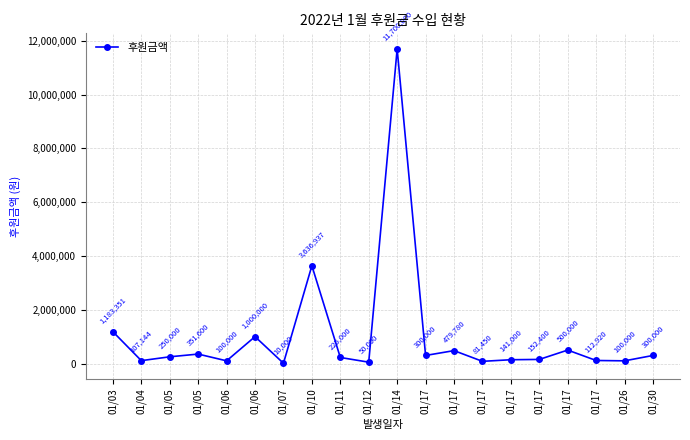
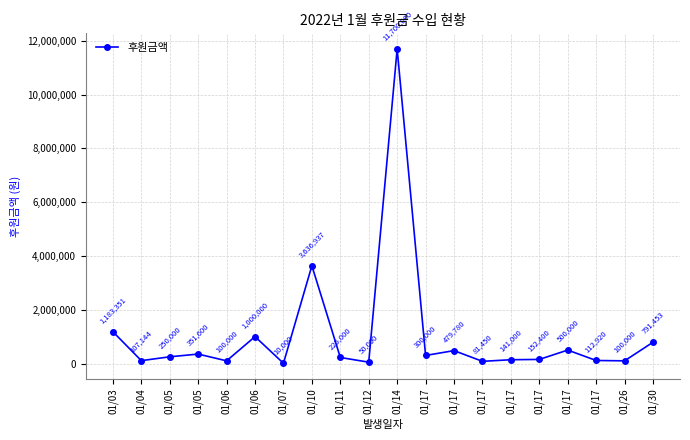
01/30: 300,000 -> 791,453
